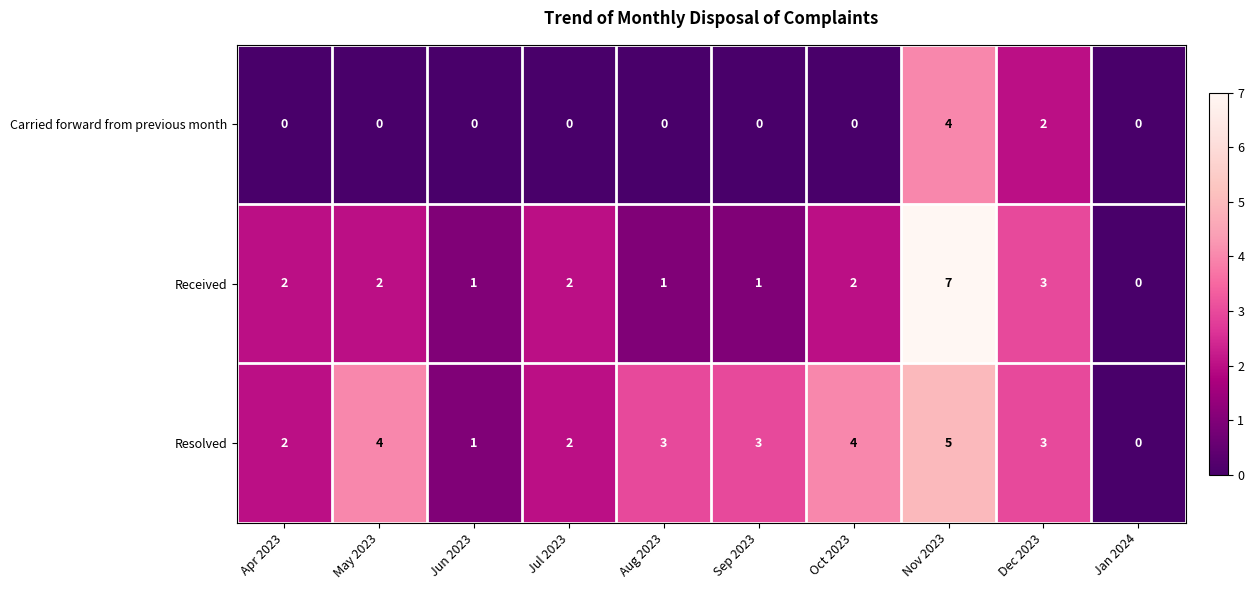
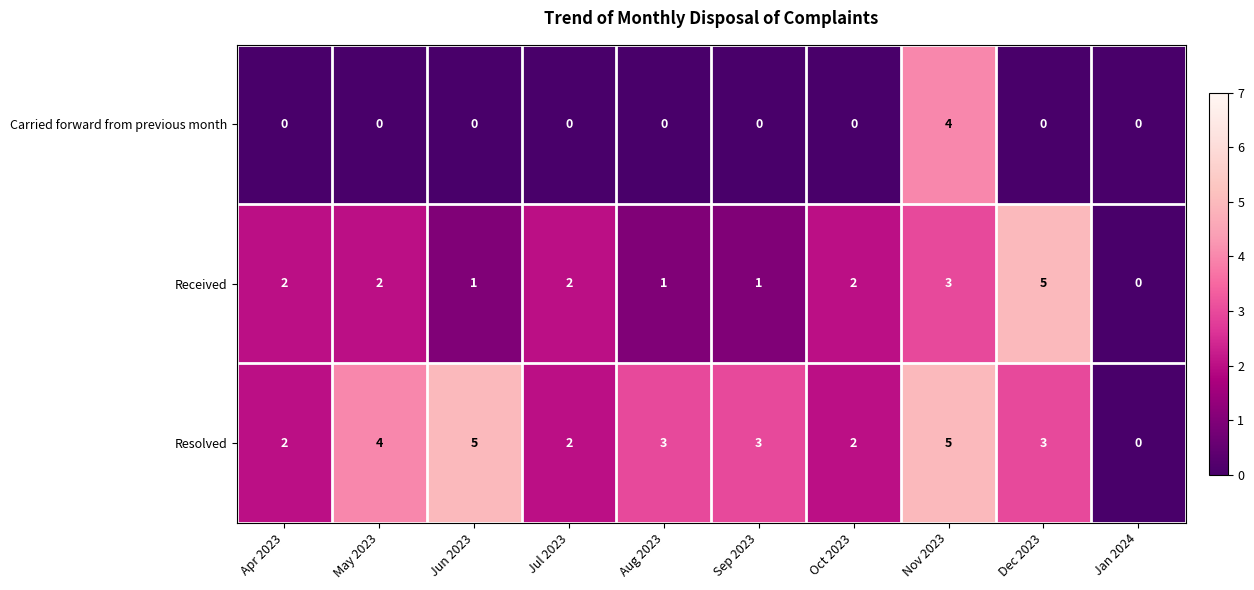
Carried forward from previous month, Dec 2023: 2 -> 0
Received, Nov 2023: 7 -> 3
Received, Dec 2023: 3 -> 5
Resolved, Jun 2023: 1 -> 5
Resolved, Oct 2023: 4 -> 2
